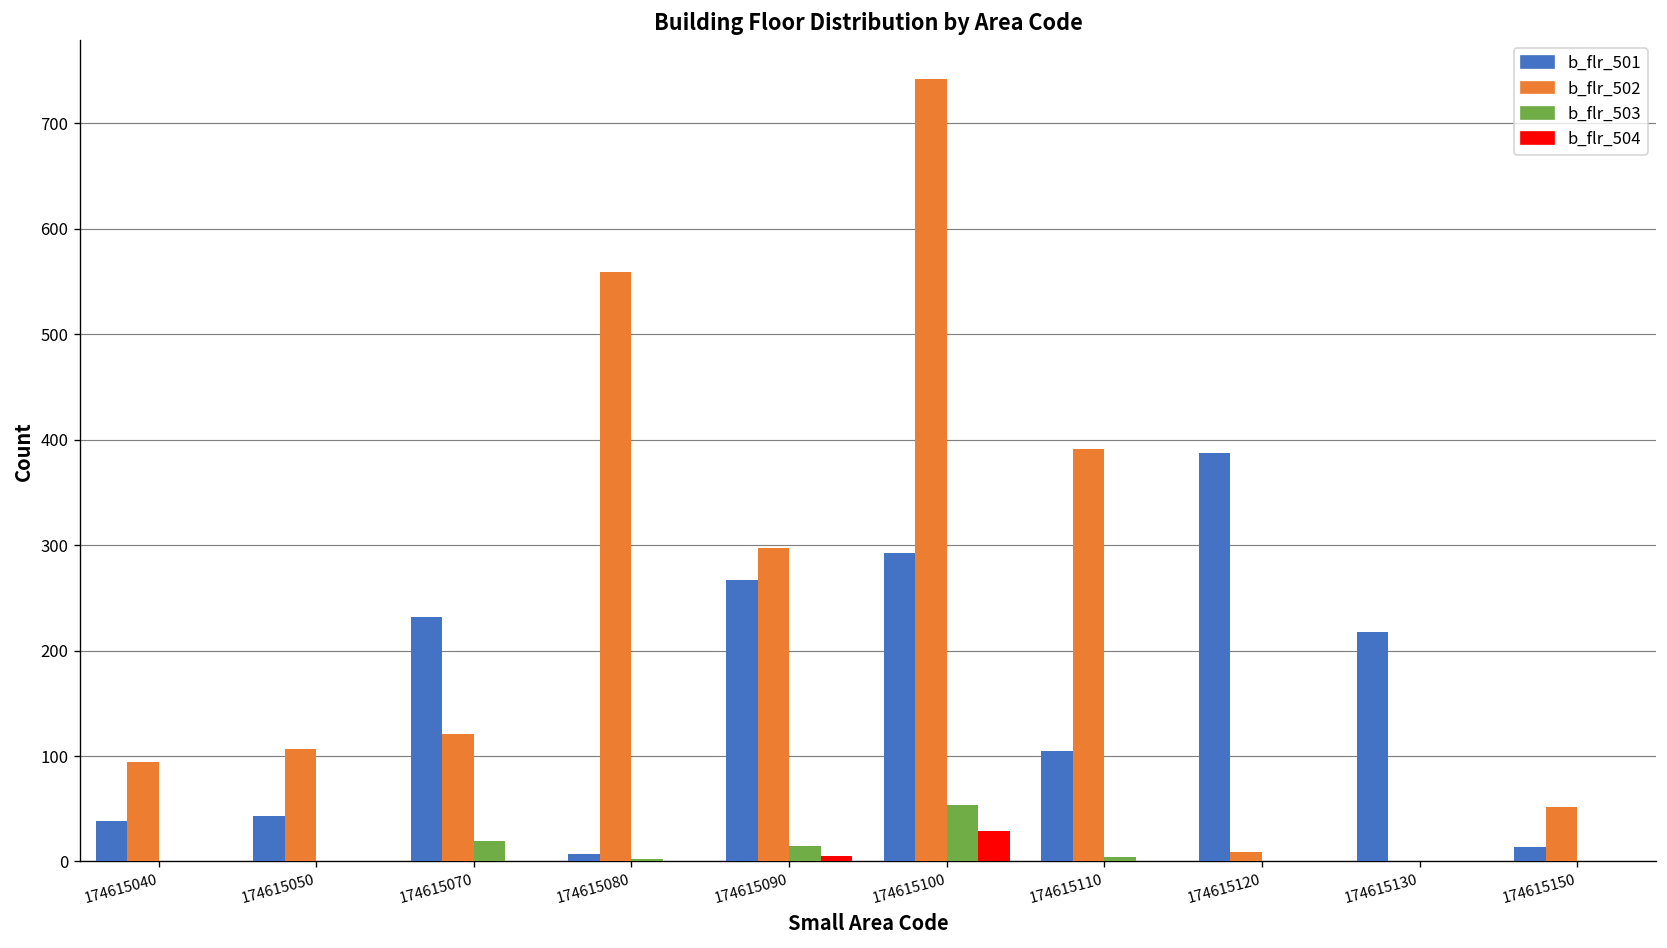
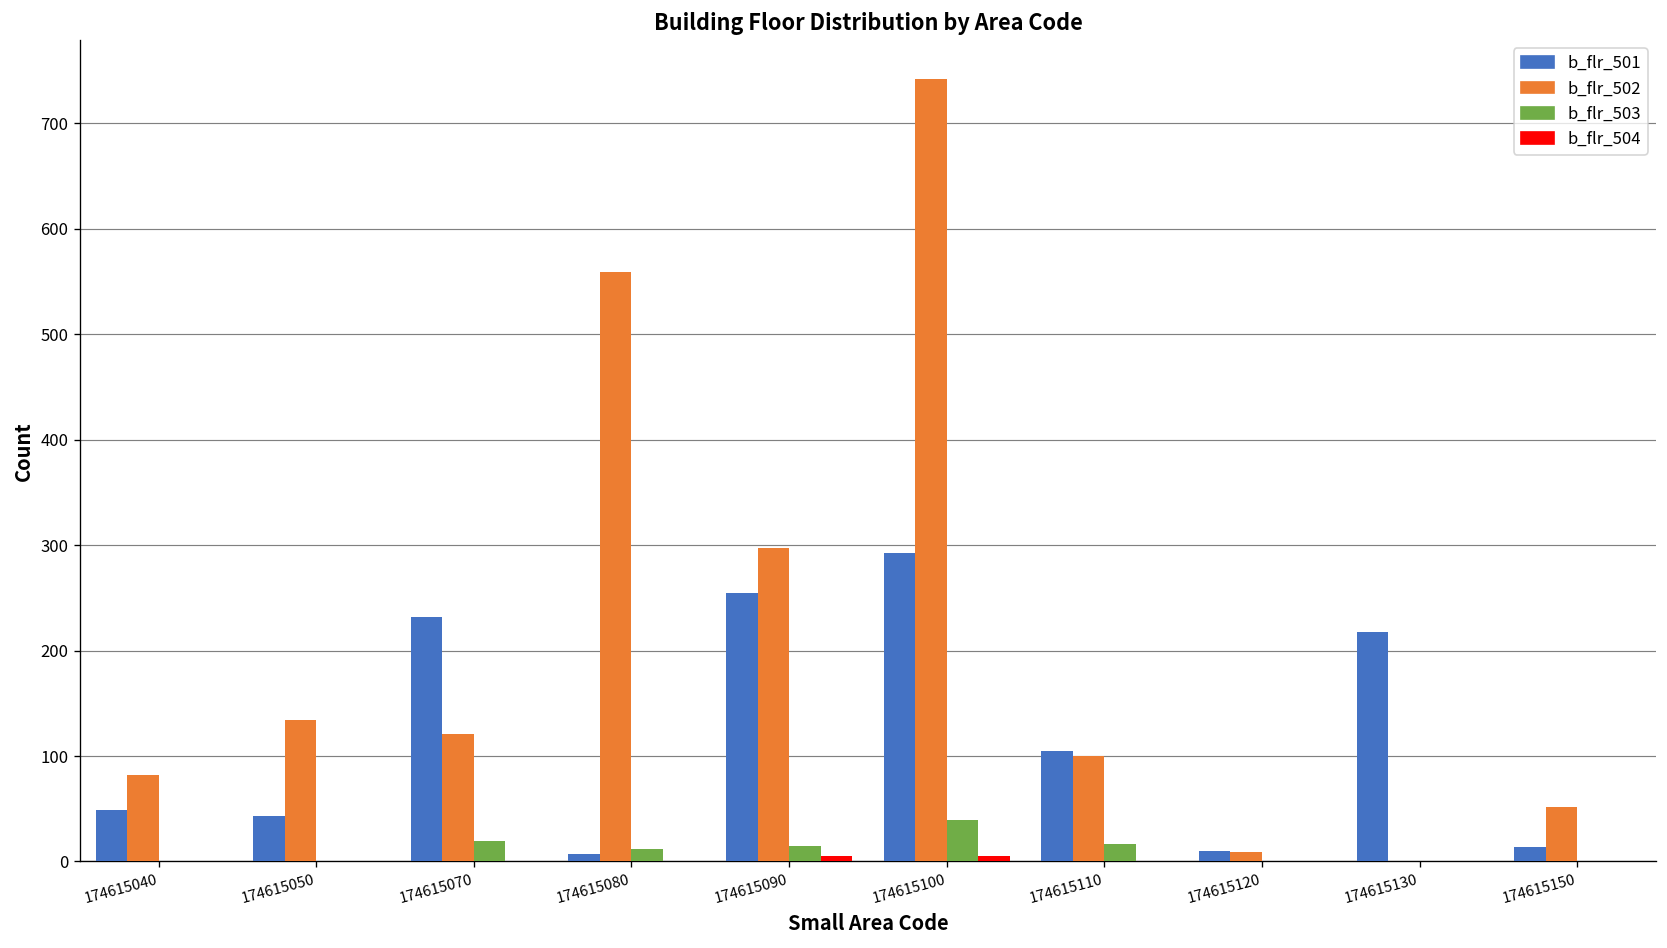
b_flr_501, 174615040: 40 -> 50
b_flr_502, 174615040: 90 -> 80
b_flr_502, 174615050: 110 -> 130
b_flr_503, 174615080: 0 -> 10
b_flr_501, 174615090: 270 -> 260
b_flr_503, 174615100: 50 -> 40
b_flr_504, 174615100: 30 -> 10
b_flr_502, 174615110: 390 -> 100
b_flr_503, 174615110: 0 -> 20
b_flr_501, 174615120: 390 -> 10
